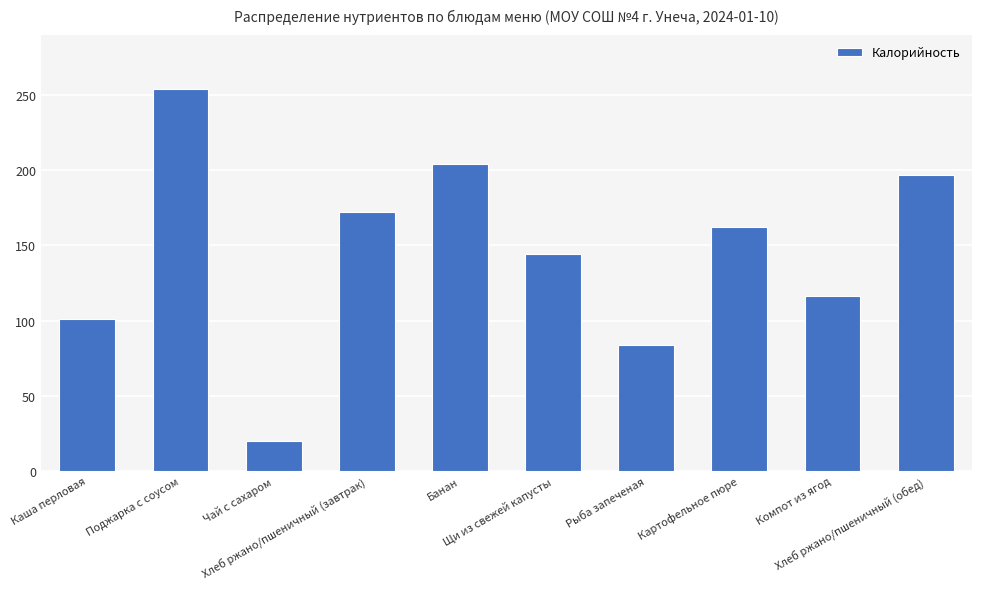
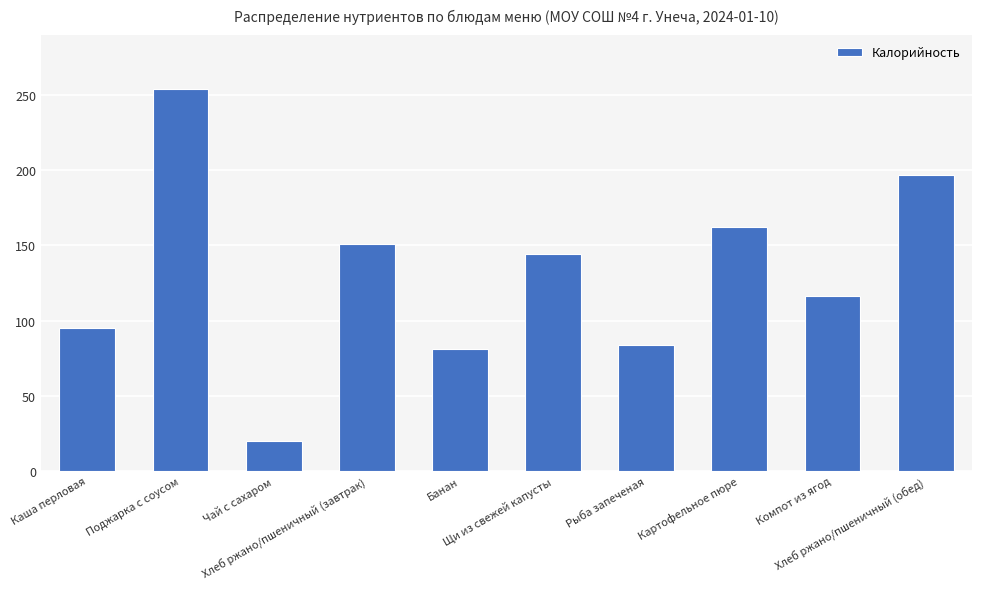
Каша перловая: 101 -> 95
Хлеб ржано/пшеничный (завтрак): 172 -> 151
Банан: 204 -> 81
